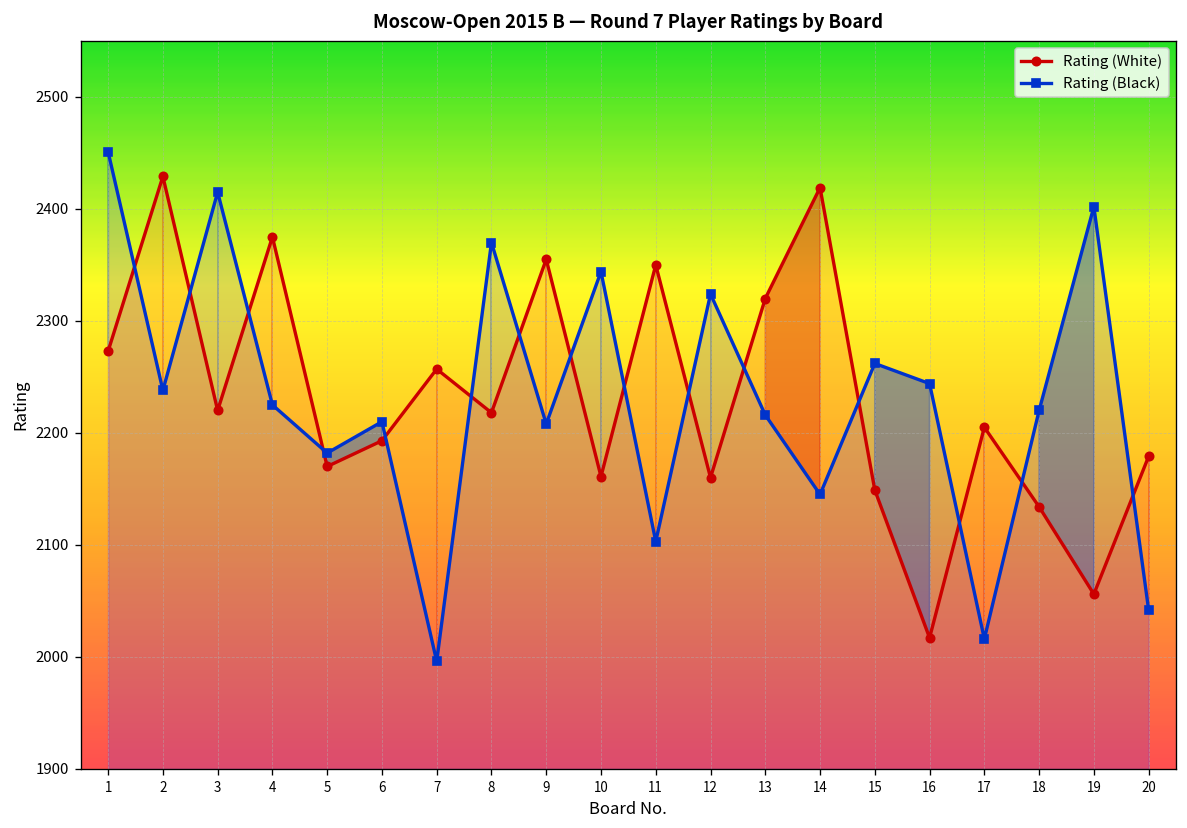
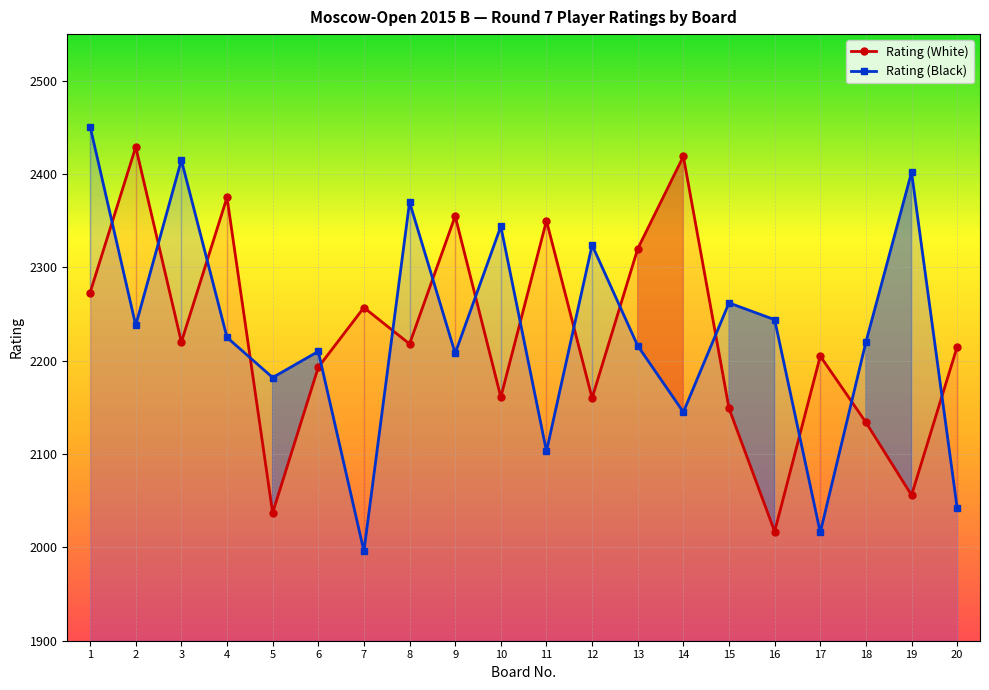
Rating (White), 5: 2170 -> 2040
Rating (White), 20: 2180 -> 2220
